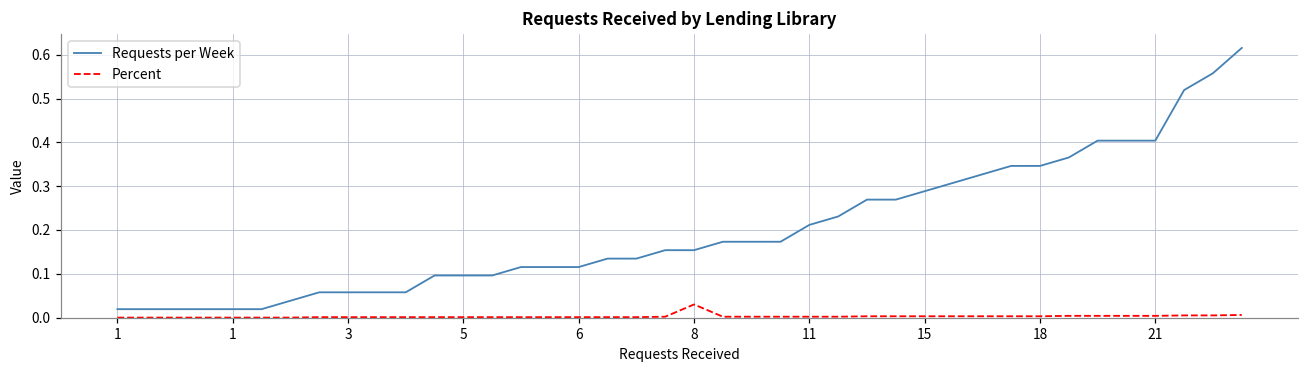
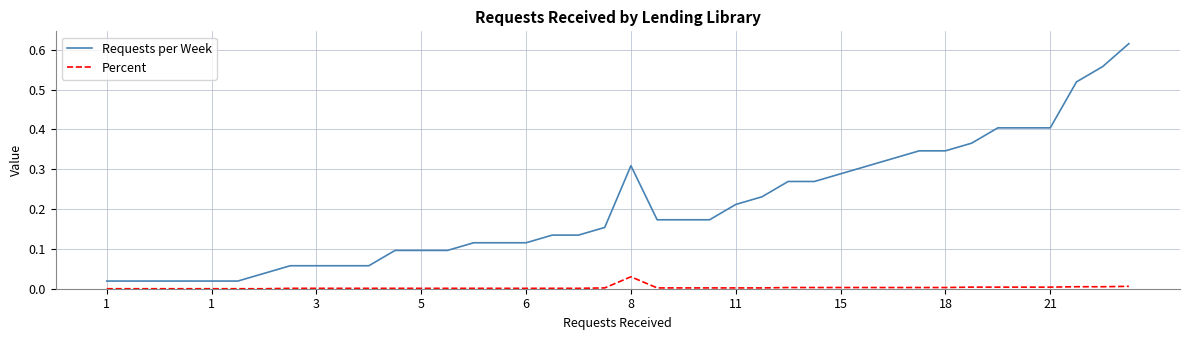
Requests per Week, 8: 0.15 -> 0.31
